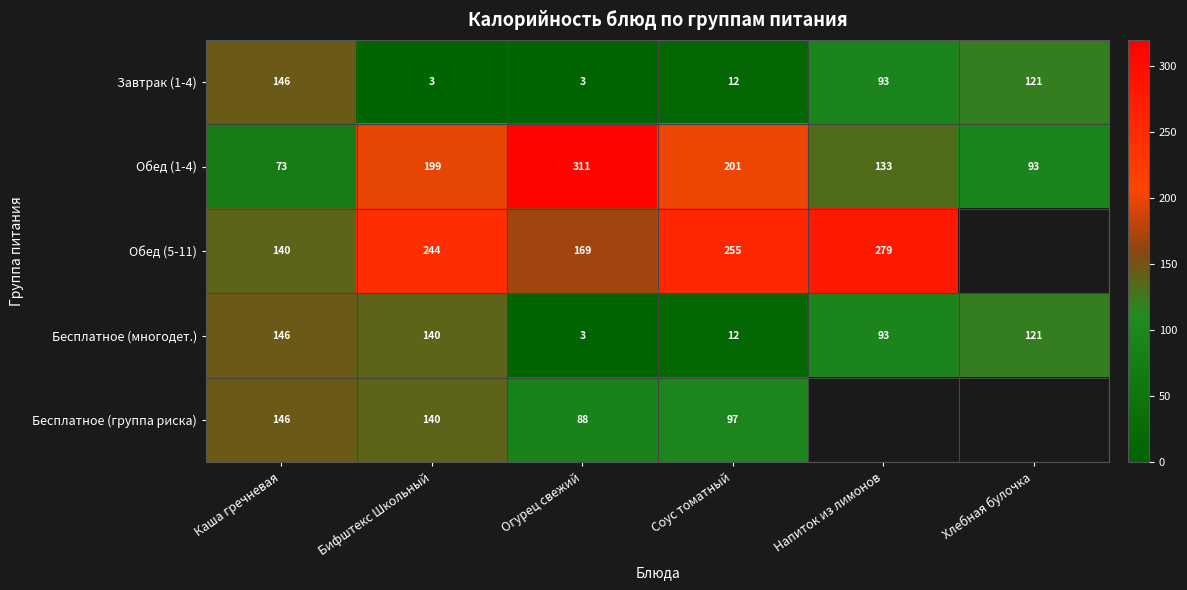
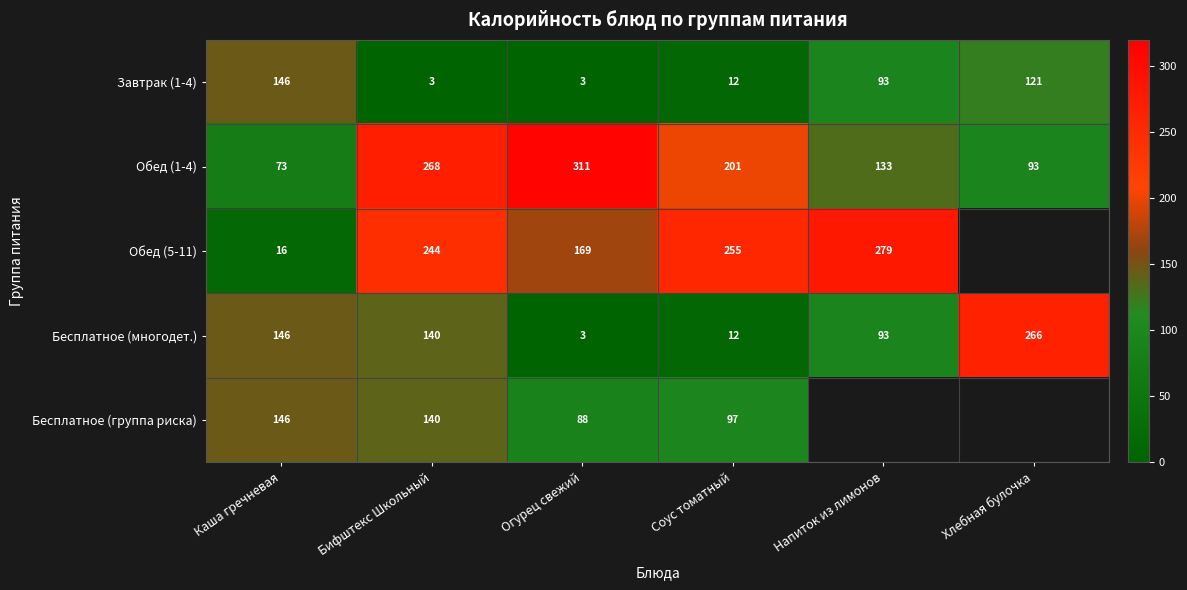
Обед (1-4), Бифштекс Школьный: 199 -> 268
Обед (5-11), Каша гречневая: 140 -> 16
Бесплатное (многодет.), Хлебная булочка: 121 -> 266
